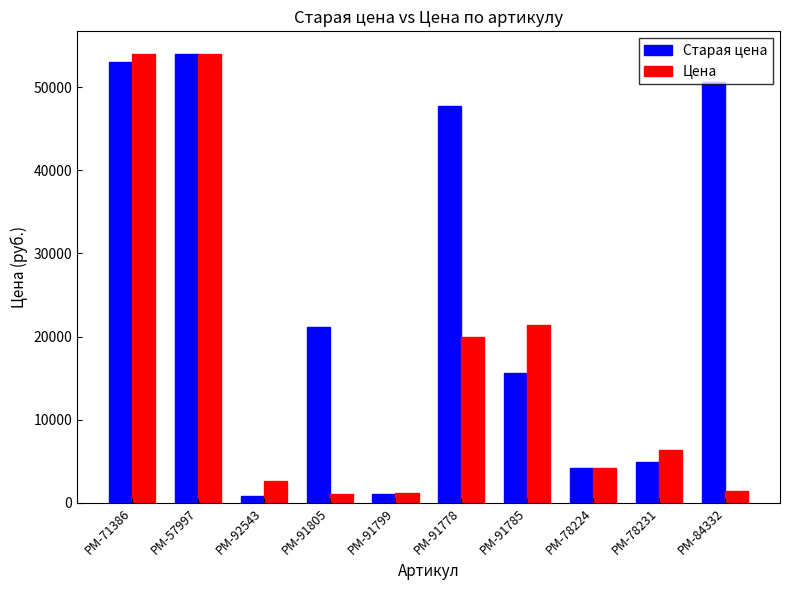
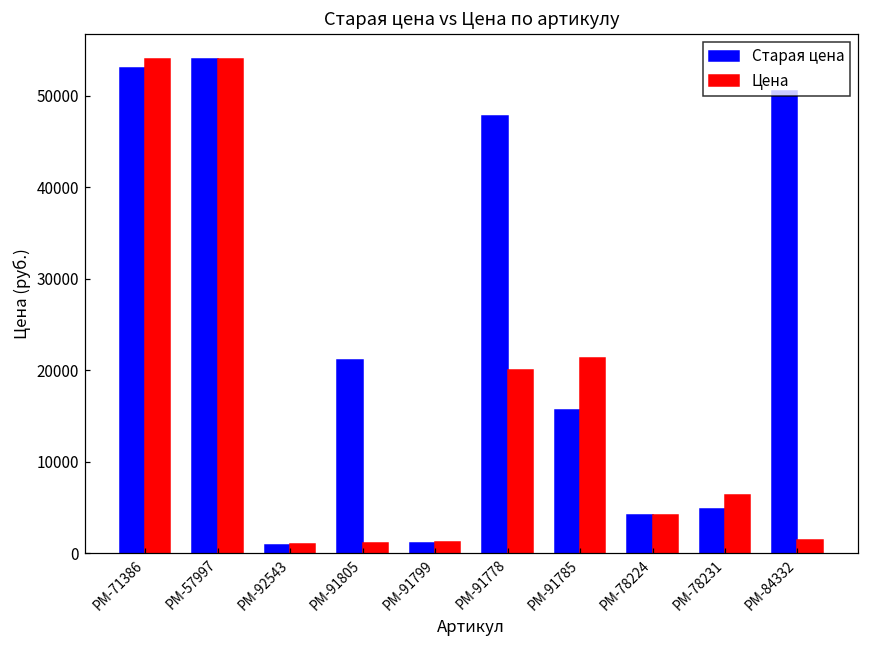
Цена, РМ-92543: 3000 -> 1000
